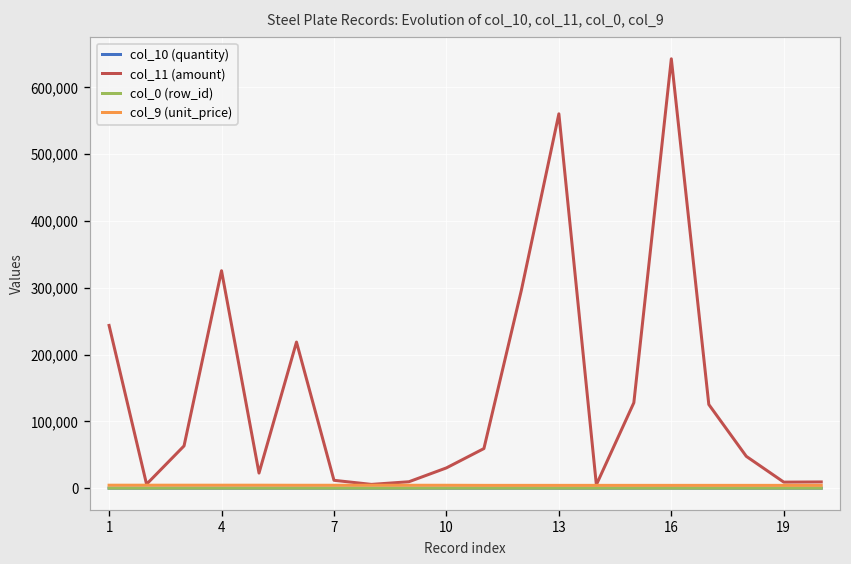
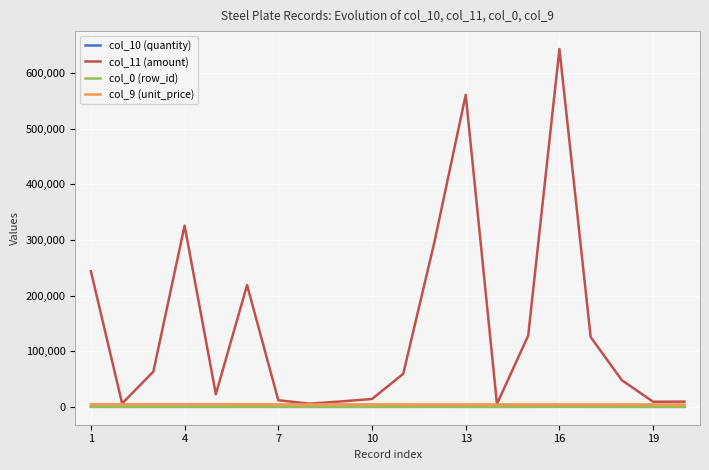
col_11 (amount), 10: 30,000 -> 10,000
